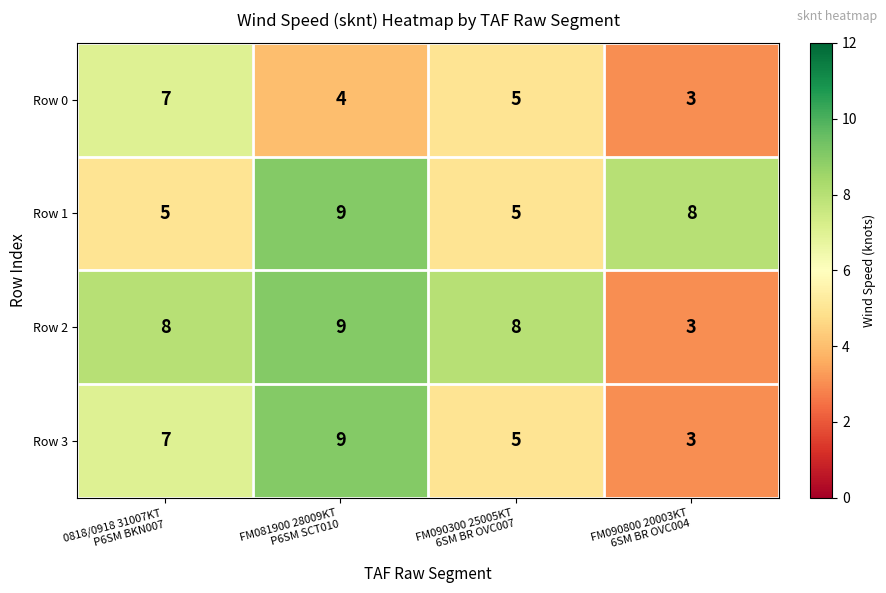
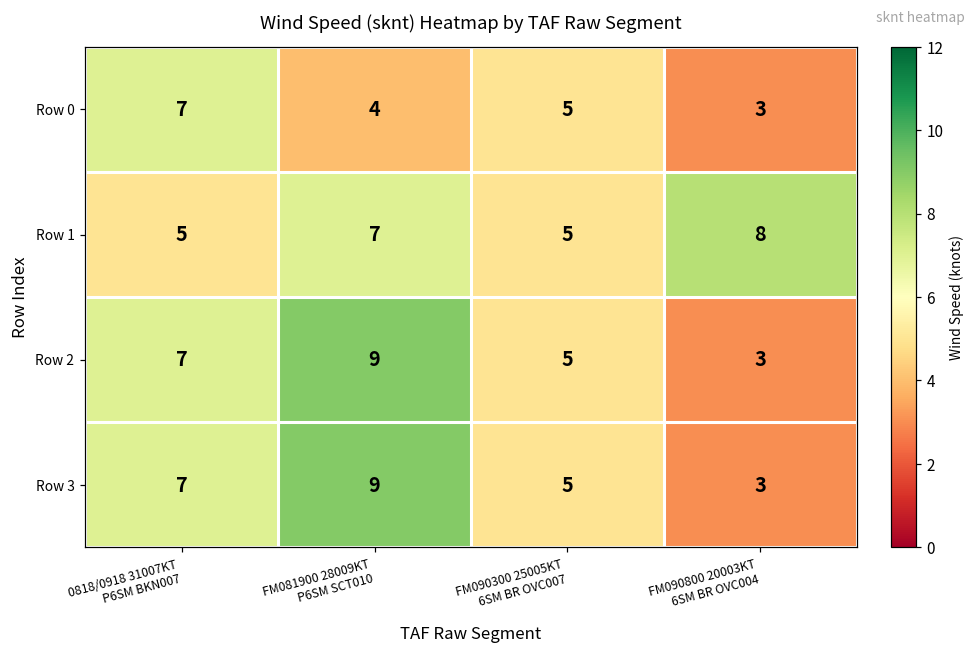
Row 1, FM081900 28009KT P6SM SCT010: 9 -> 7
Row 2, 0818/0918 31007KT P6SM BKN007: 8 -> 7
Row 2, FM090300 25005KT 6SM BR OVC007: 8 -> 5
